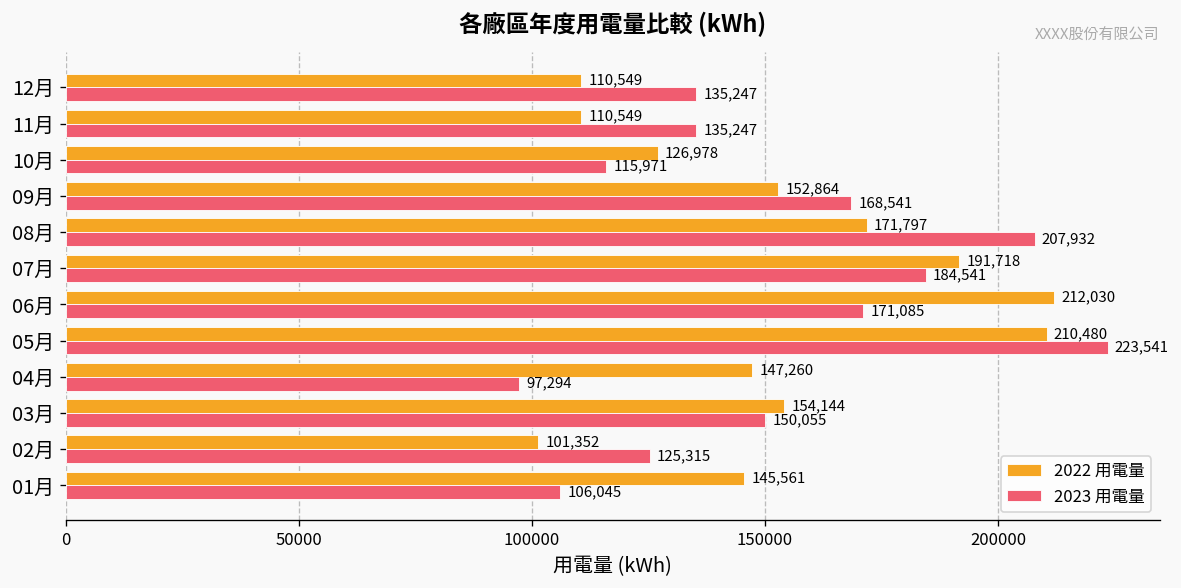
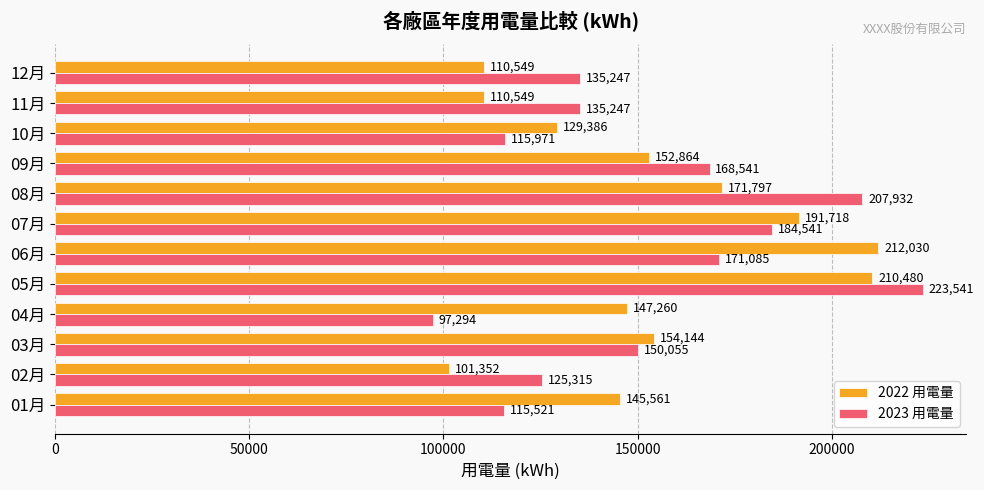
2022 用電量, 10月: 126,978 -> 129,386
2023 用電量, 01月: 106,045 -> 115,521
